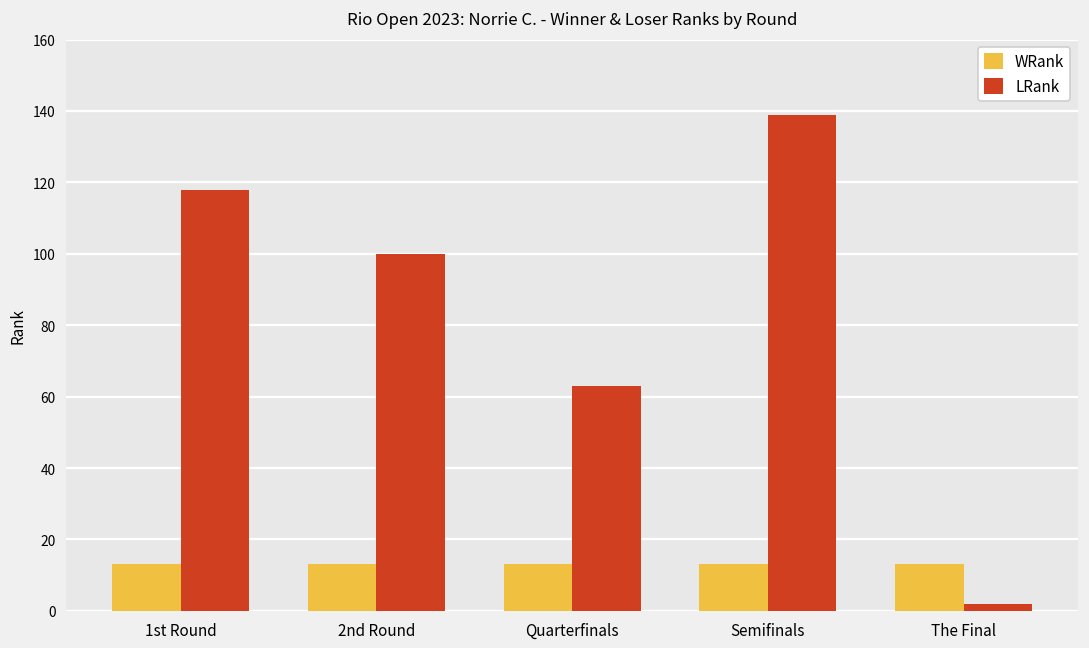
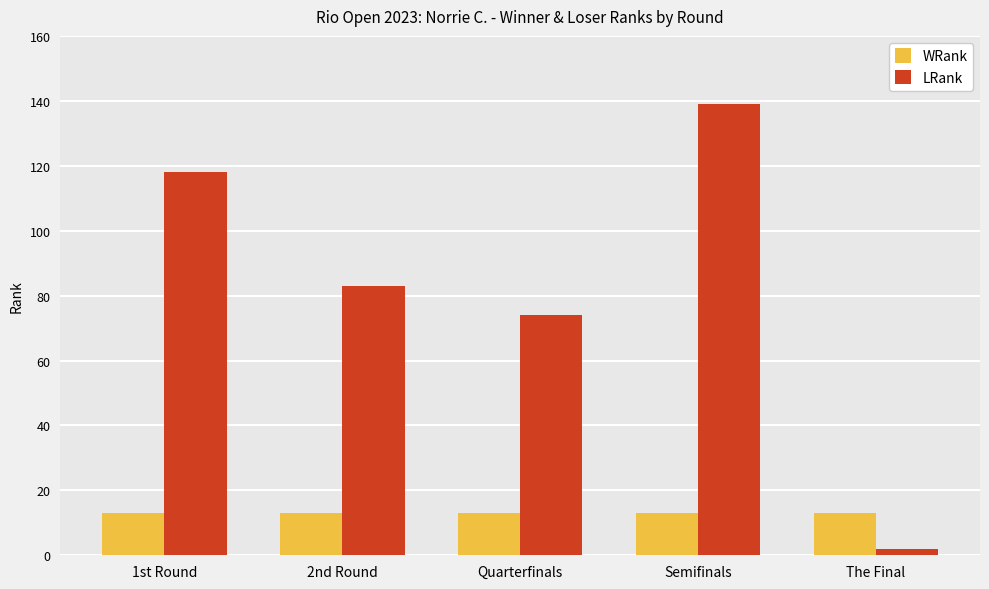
LRank, 2nd Round: 100 -> 83
LRank, Quarterfinals: 63 -> 74
